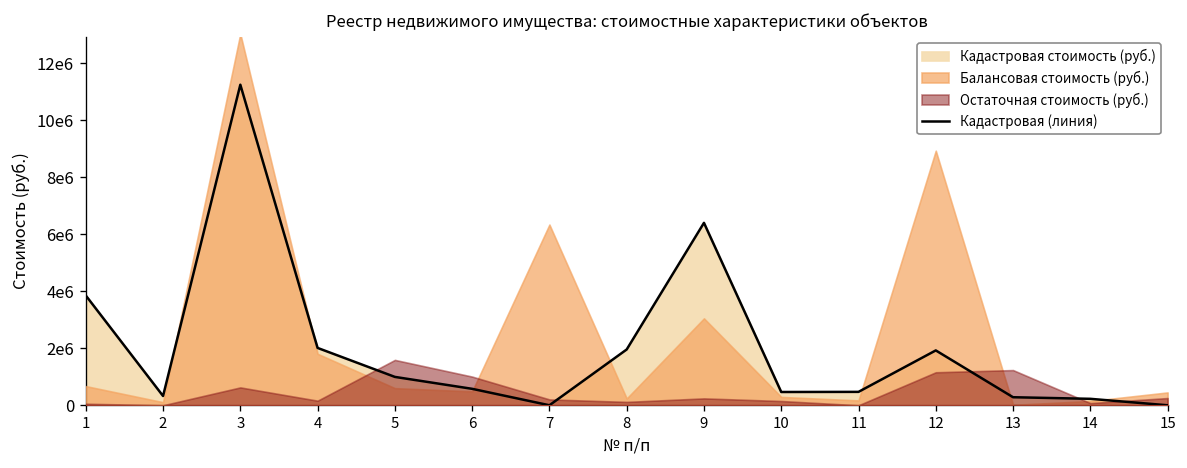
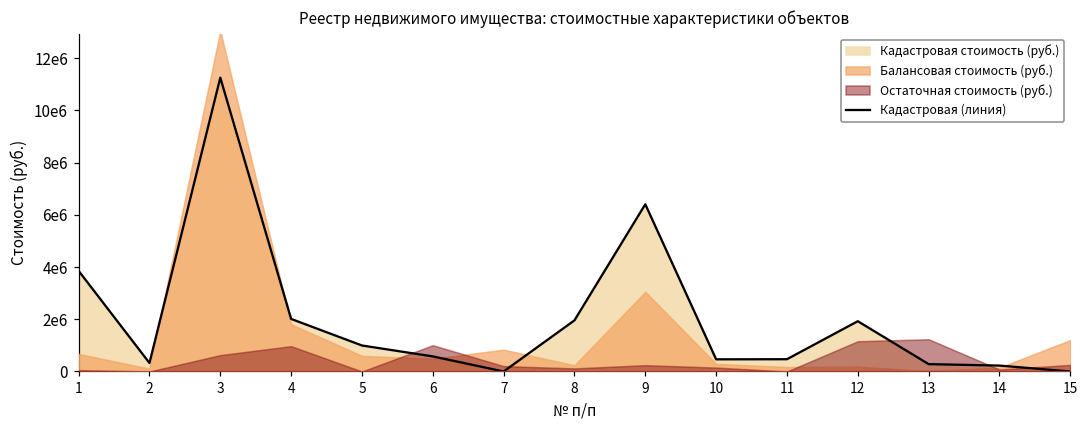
Остаточная стоимость (руб.), 4: 200000 -> 1000000
Остаточная стоимость (руб.), 5: 1600000 -> 0
Балансовая стоимость (руб.), 7: 6300000 -> 800000
Балансовая стоимость (руб.), 12: 8900000 -> 200000
Балансовая стоимость (руб.), 15: 500000 -> 1200000
